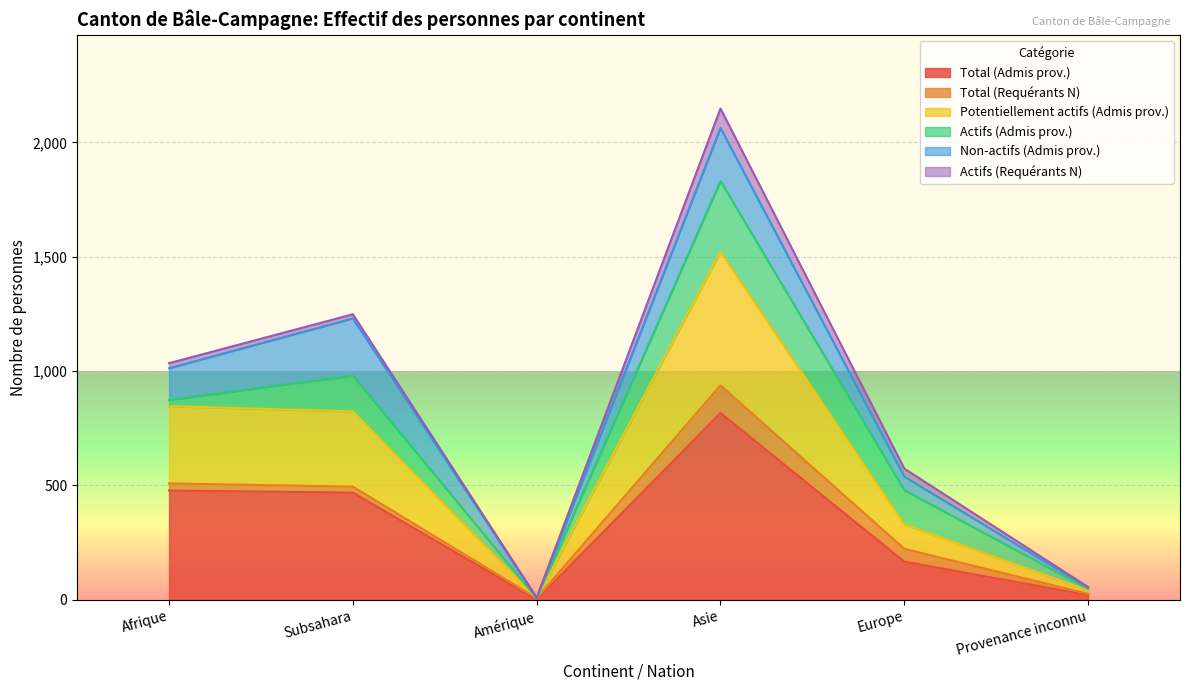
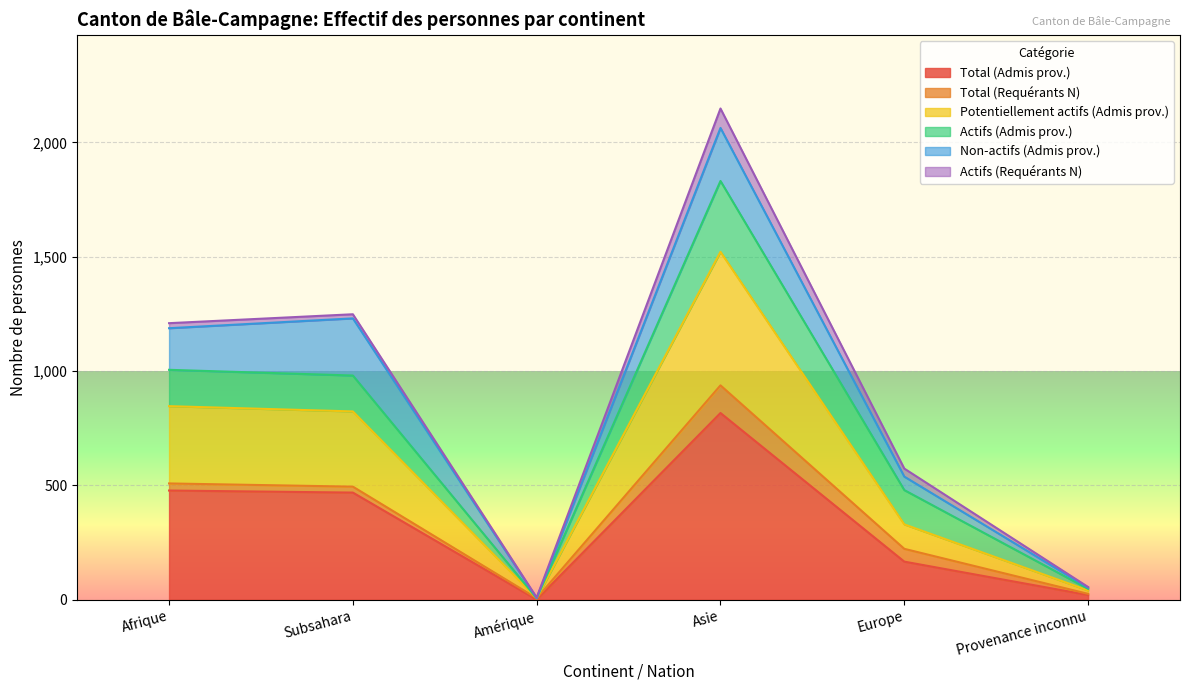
Actifs (Admis prov.), Afrique: 30 -> 160
Non-actifs (Admis prov.), Afrique: 140 -> 180
